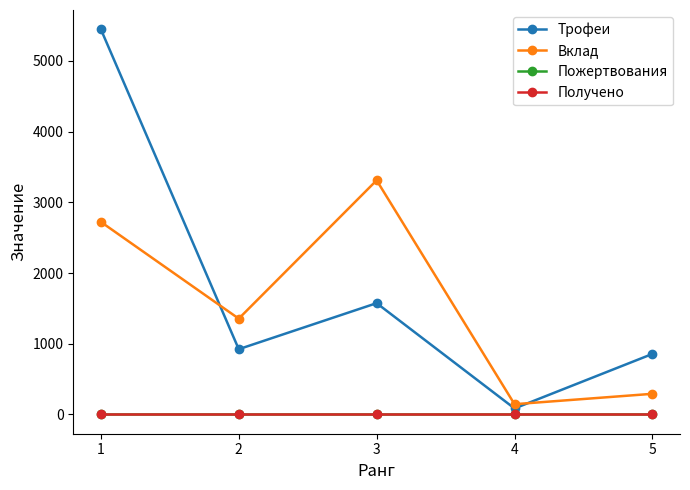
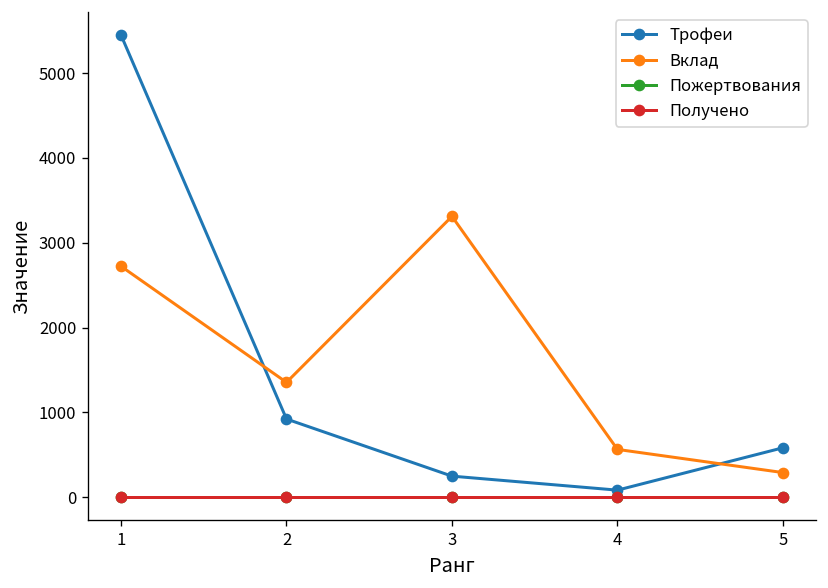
Трофеи, 3: 1600 -> 300
Вклад, 4: 100 -> 600
Трофеи, 5: 900 -> 600
